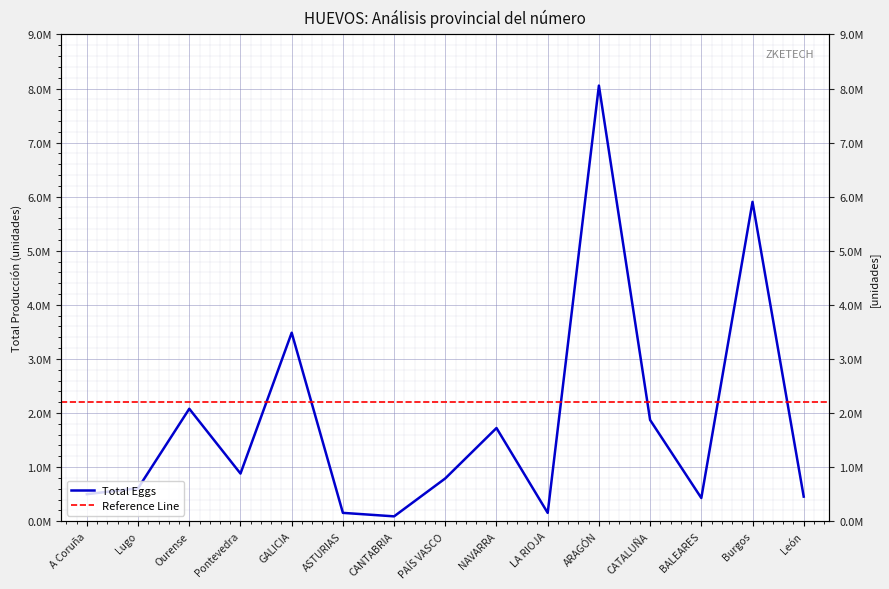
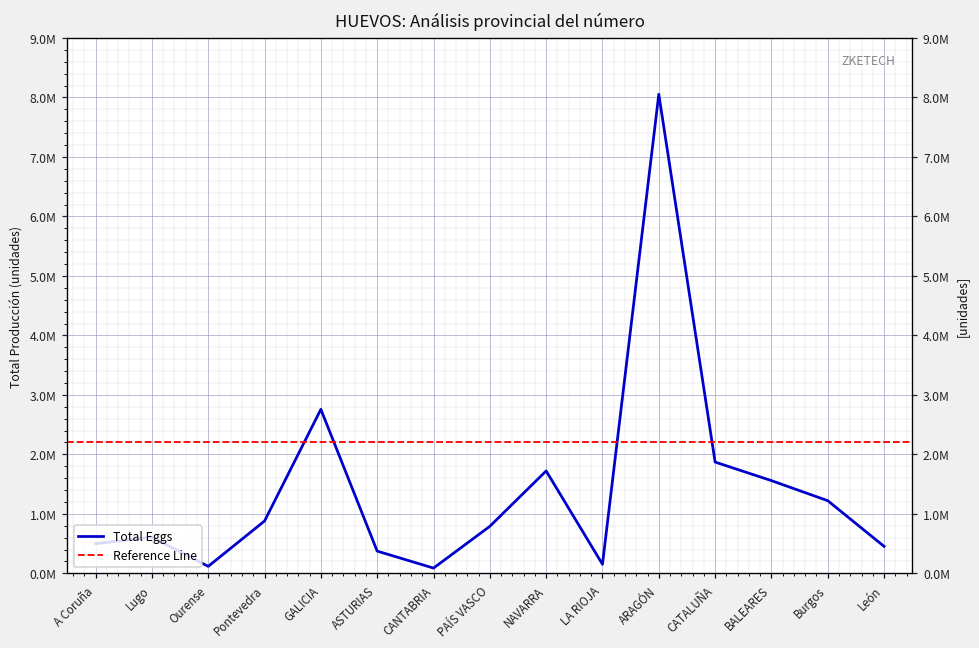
Ourense: 2100000 -> 100000
GALICIA: 3500000 -> 2800000
ASTURIAS: 200000 -> 400000
BALEARES: 400000 -> 1600000
Burgos: 5900000 -> 1200000
